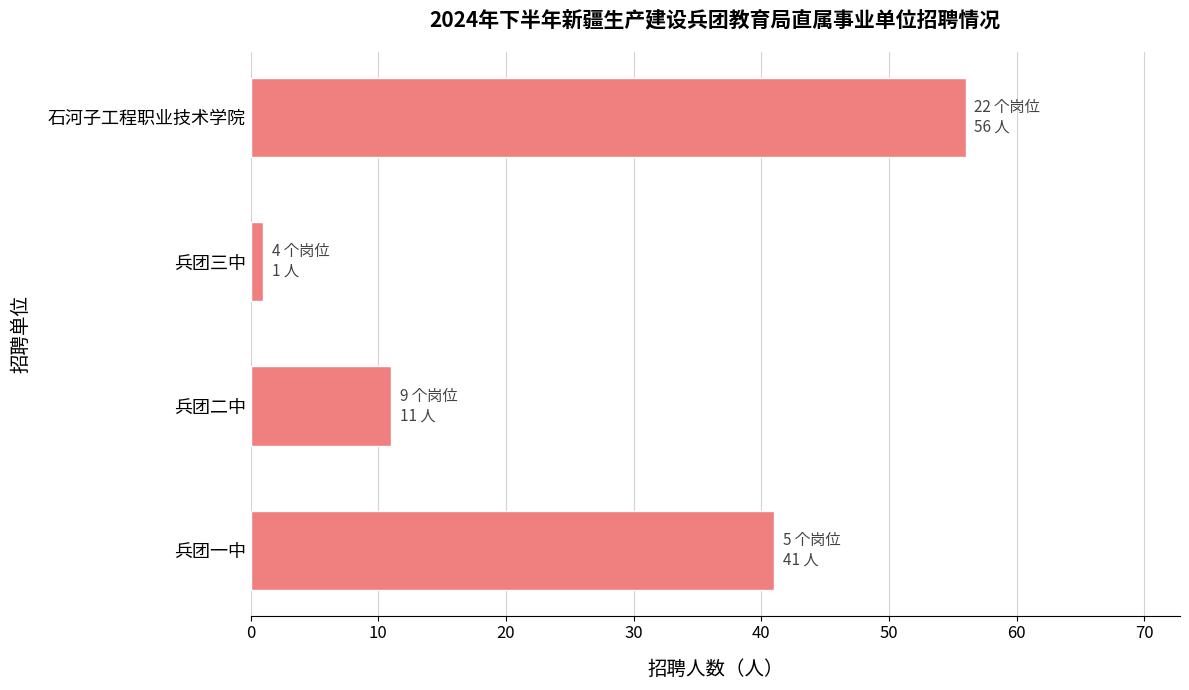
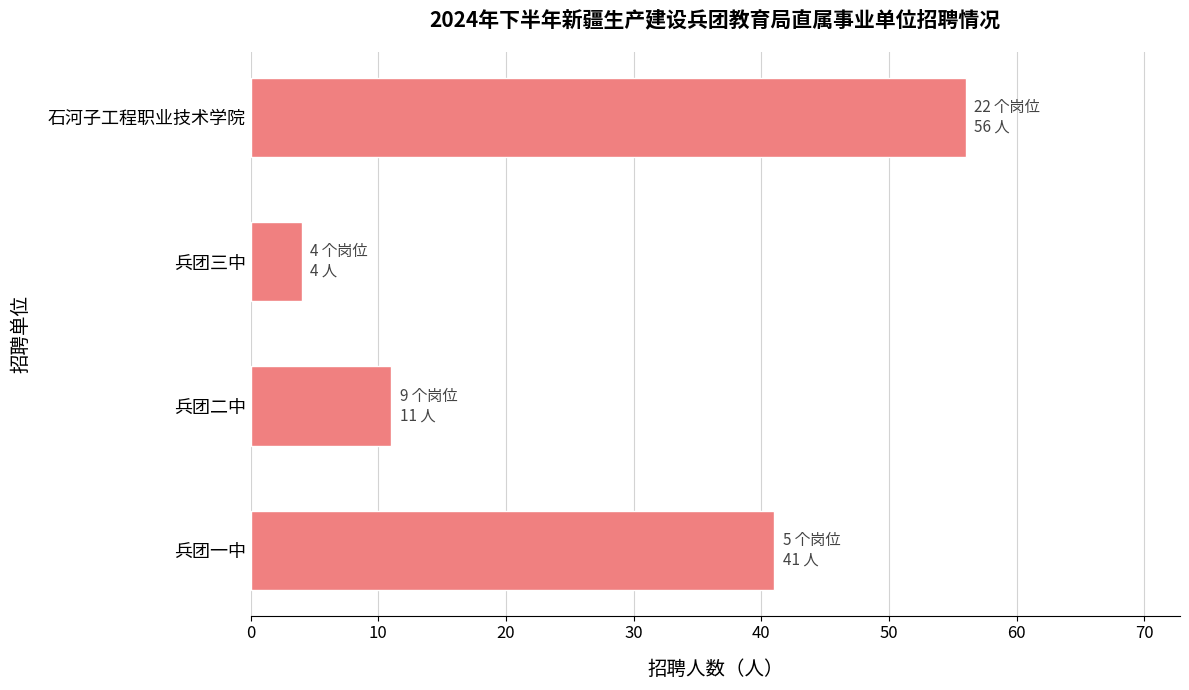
兵团三中: 1 -> 4
